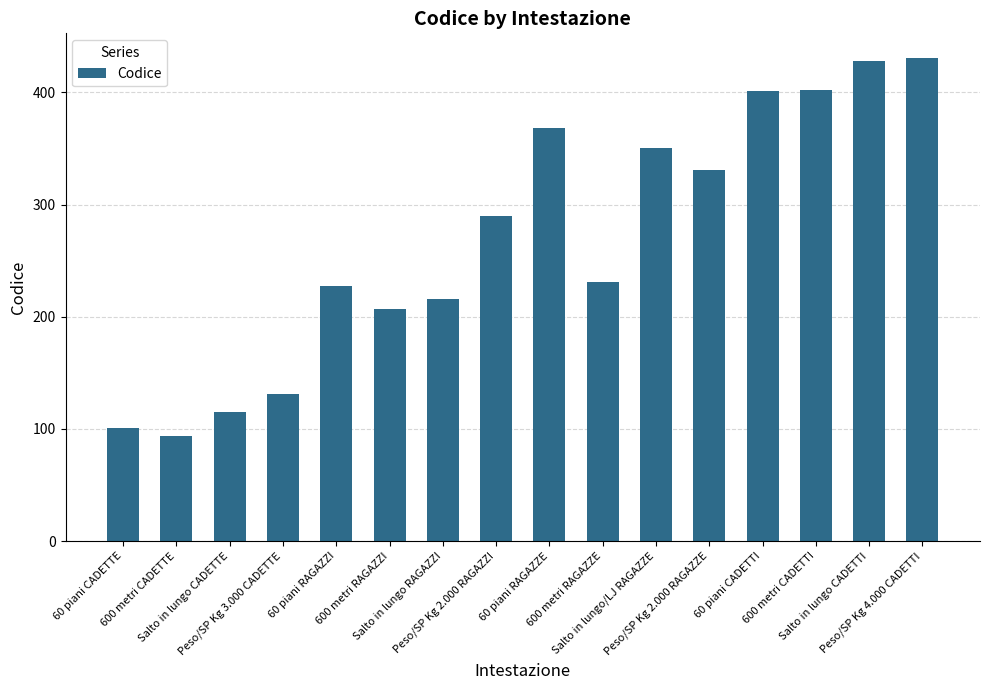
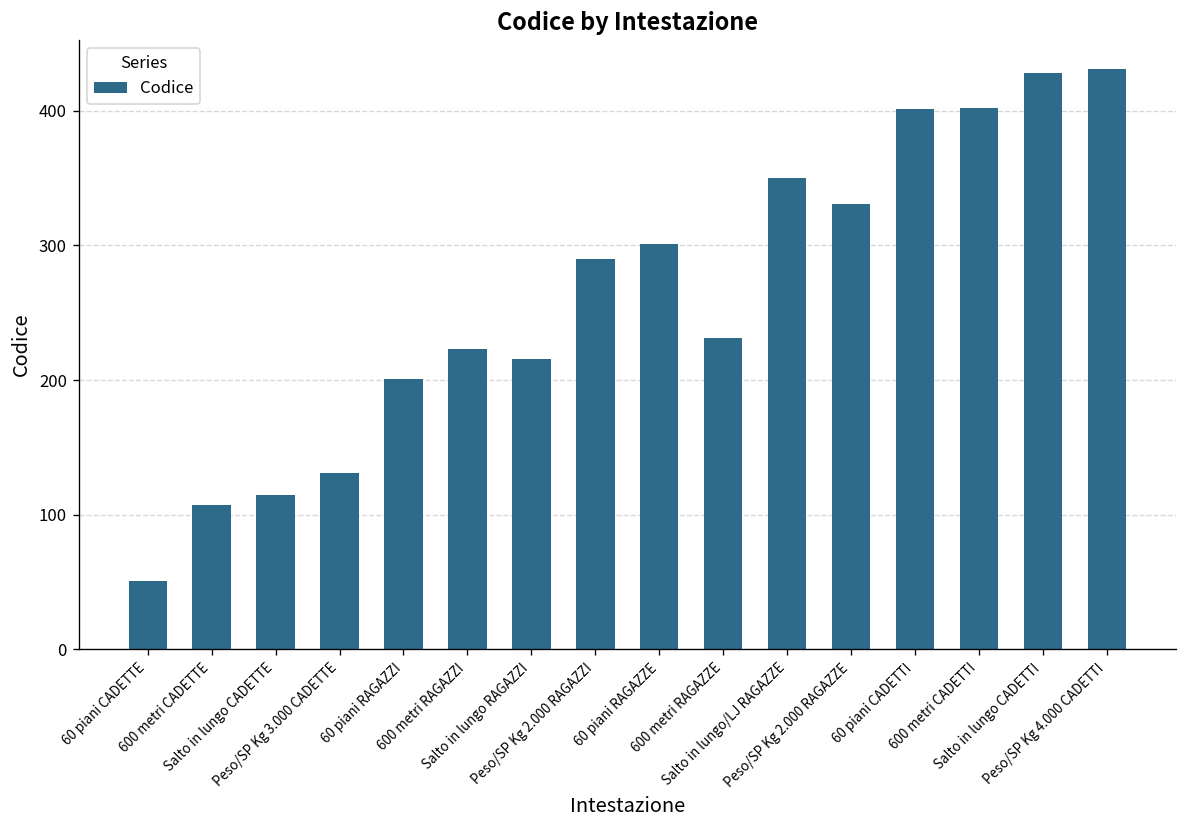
60 piani CADETTE: 101 -> 51
600 metri CADETTE: 94 -> 107
60 piani RAGAZZI: 227 -> 201
600 metri RAGAZZI: 207 -> 223
60 piani RAGAZZE: 368 -> 301
